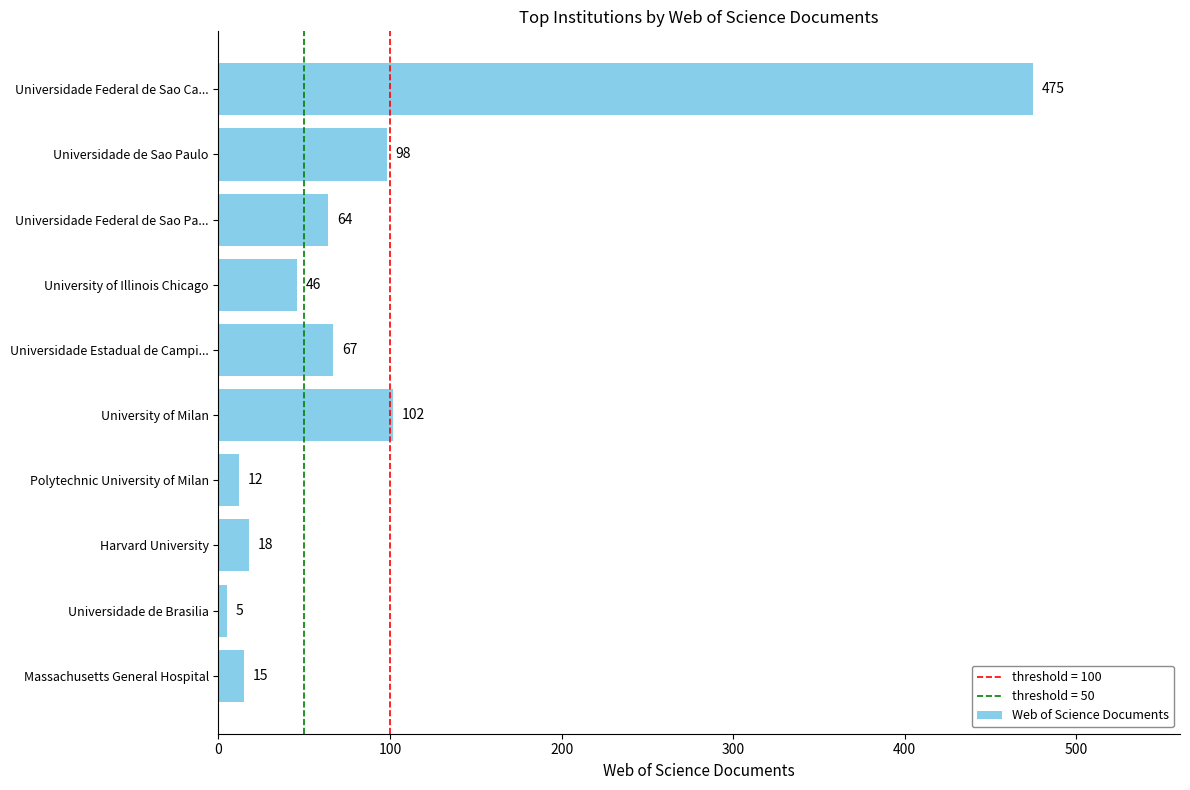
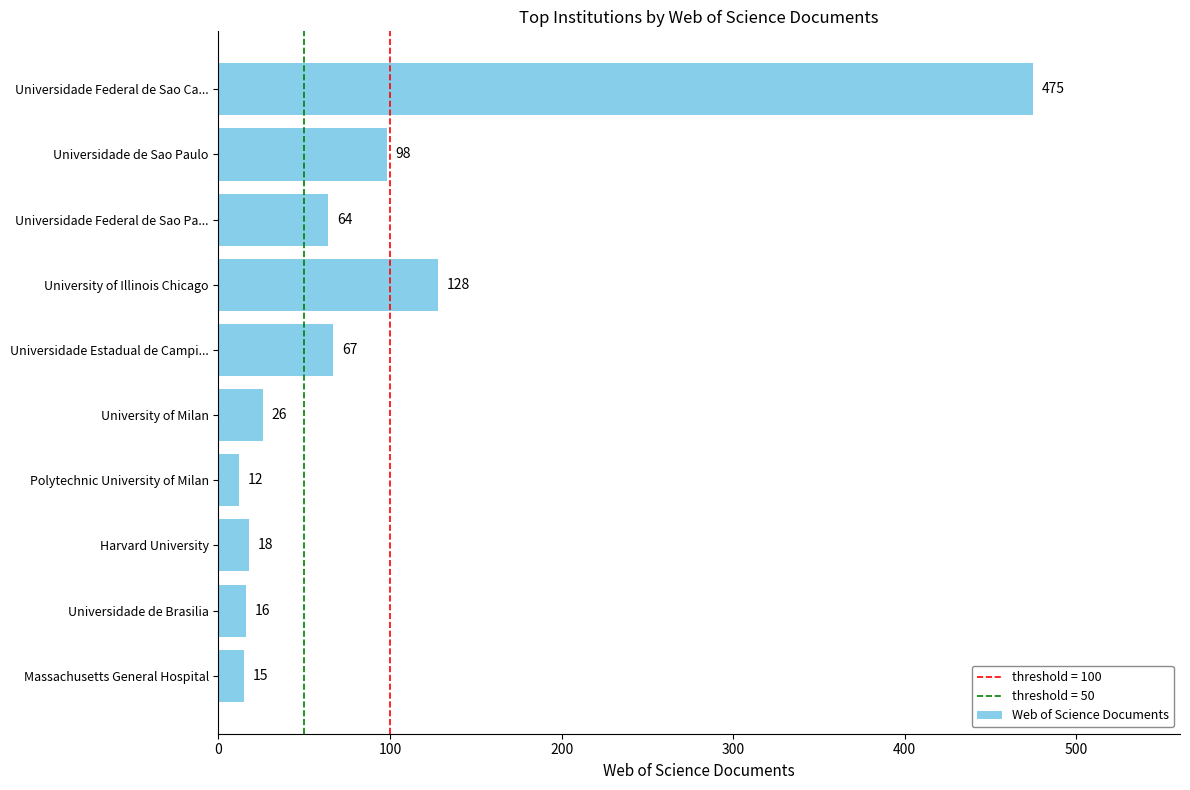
University of Illinois Chicago: 46 -> 128
University of Milan: 102 -> 26
Universidade de Brasilia: 5 -> 16
